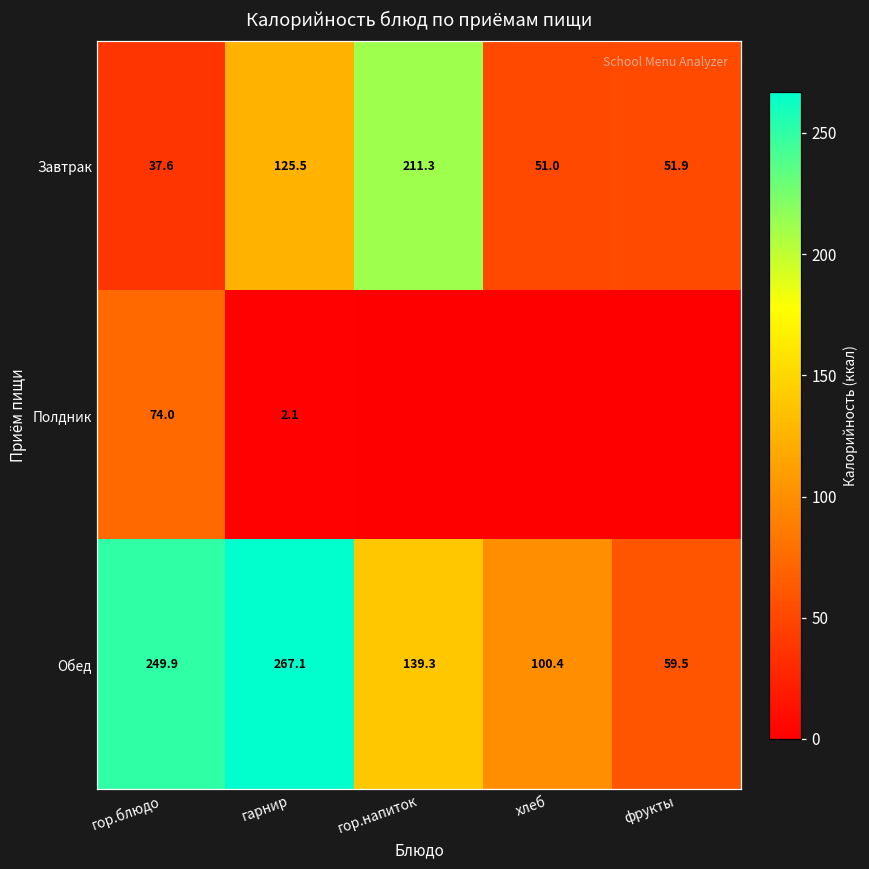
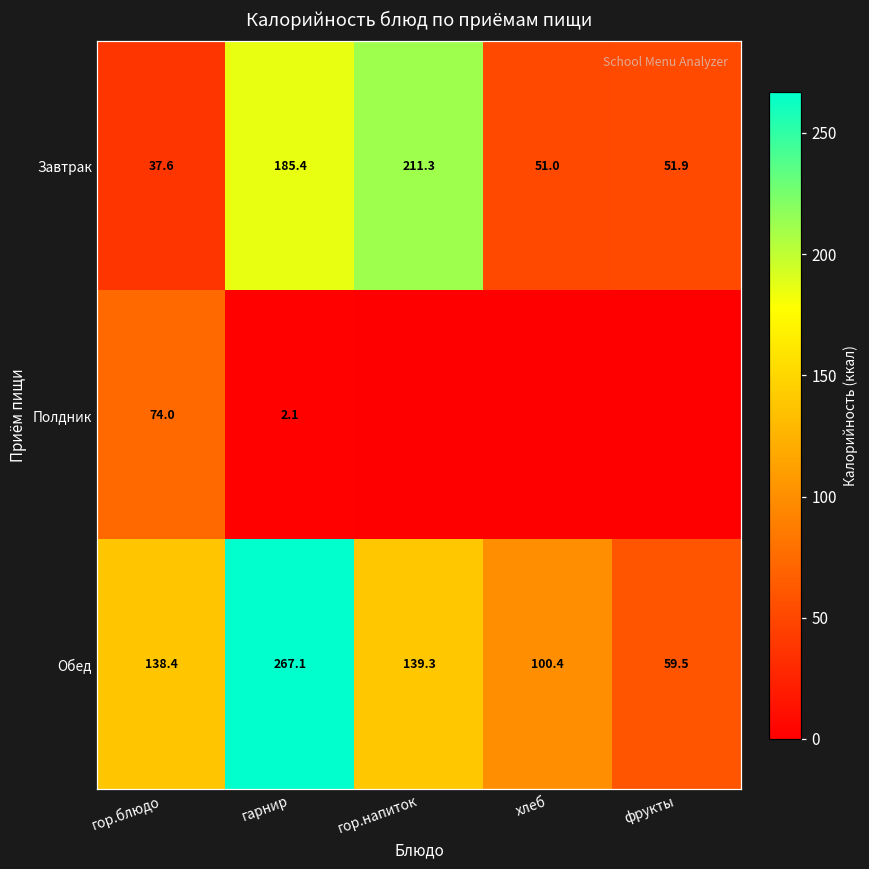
Завтрак, гарнир: 125.5 -> 185.4
Обед, гор.блюдо: 249.9 -> 138.4
